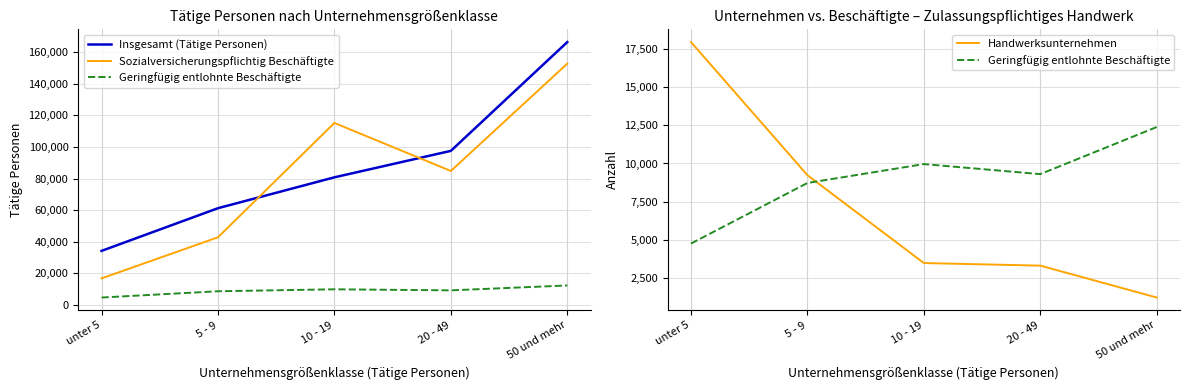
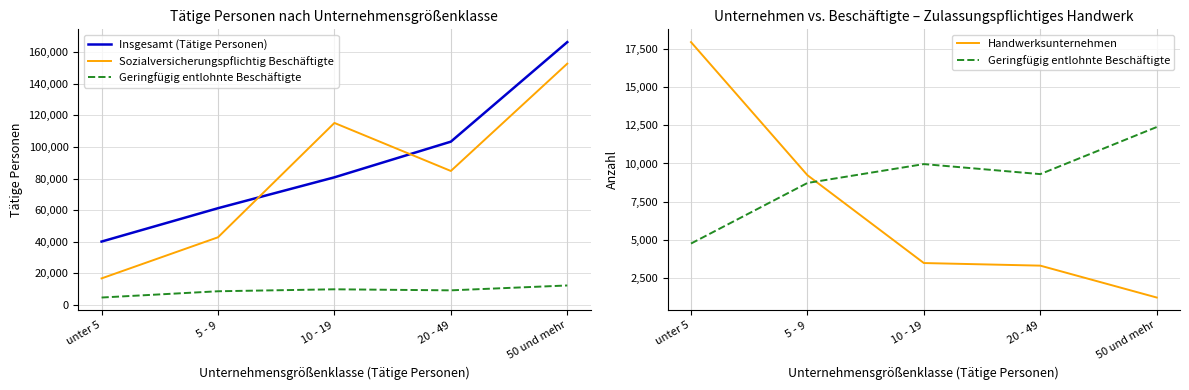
Tätige Personen nach Unternehmensgrößenklasse, Insgesamt (Tätige Personen), unter 5: 34,000 -> 40,000
Tätige Personen nach Unternehmensgrößenklasse, Insgesamt (Tätige Personen), 20 - 49: 98,000 -> 103,000
